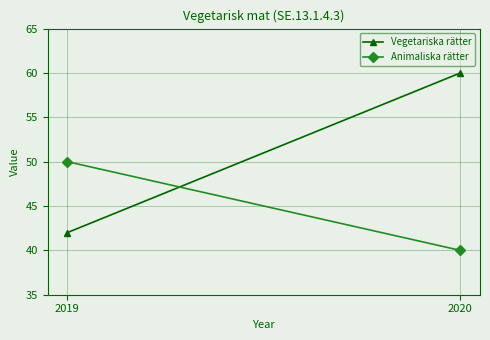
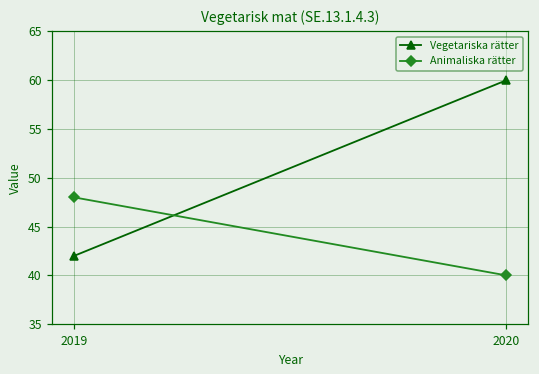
Animaliska rätter, 2019: 50 -> 48
